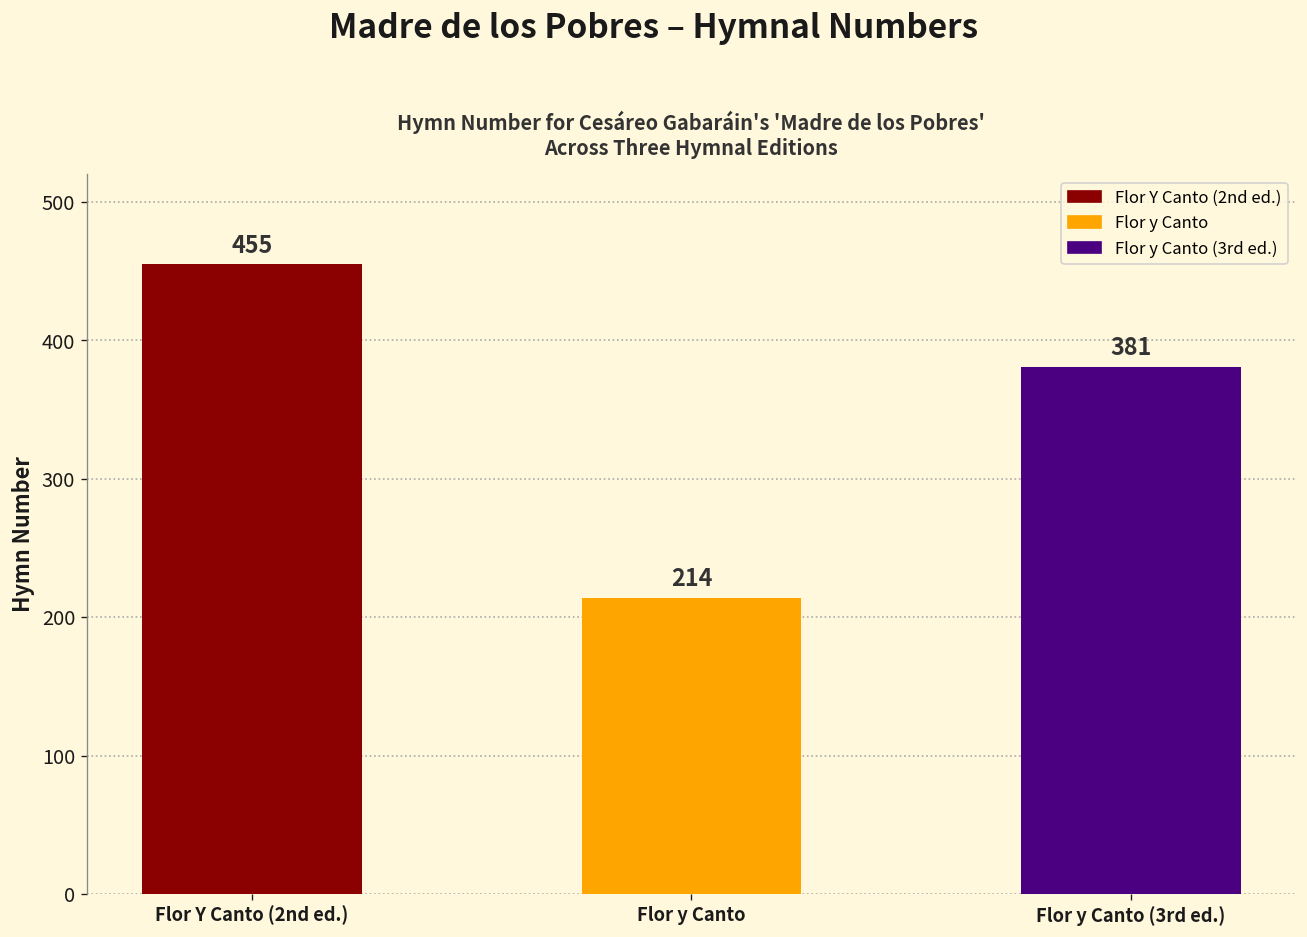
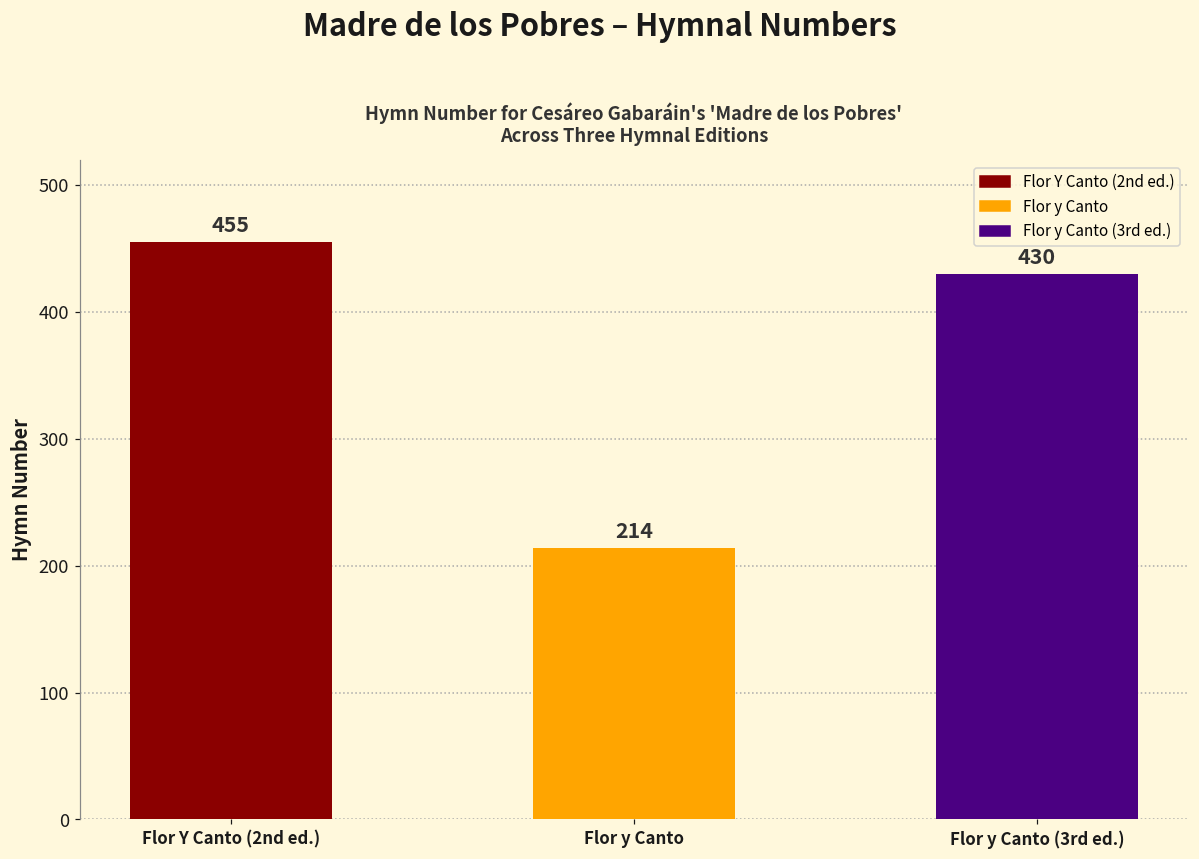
Flor y Canto (3rd ed.): 381 -> 430
